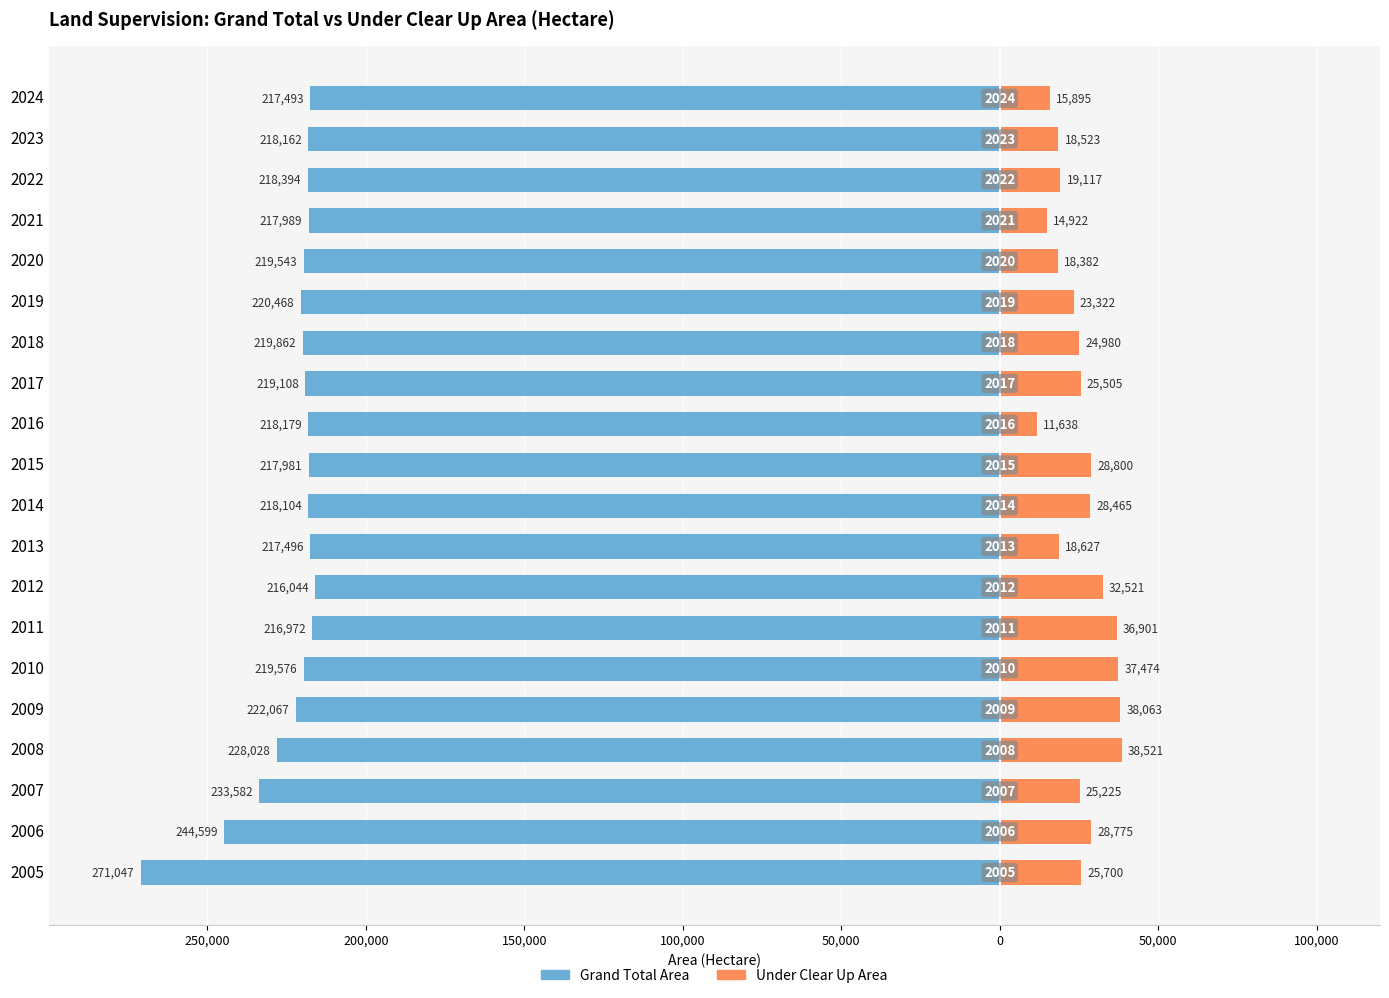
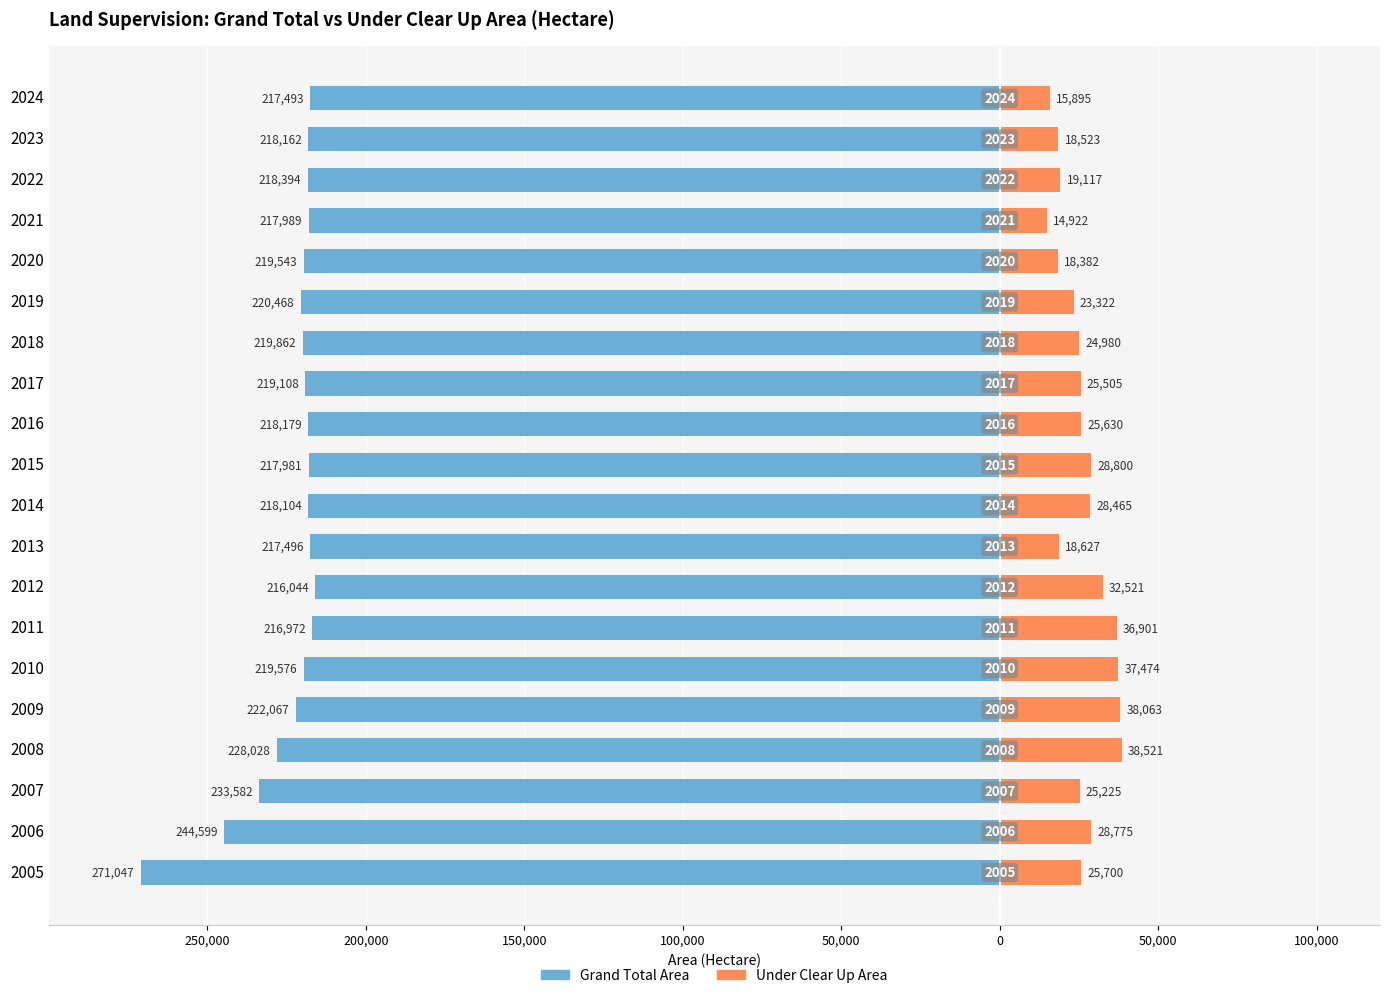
Under Clear Up Area, 2016: 11,638 -> 25,630
